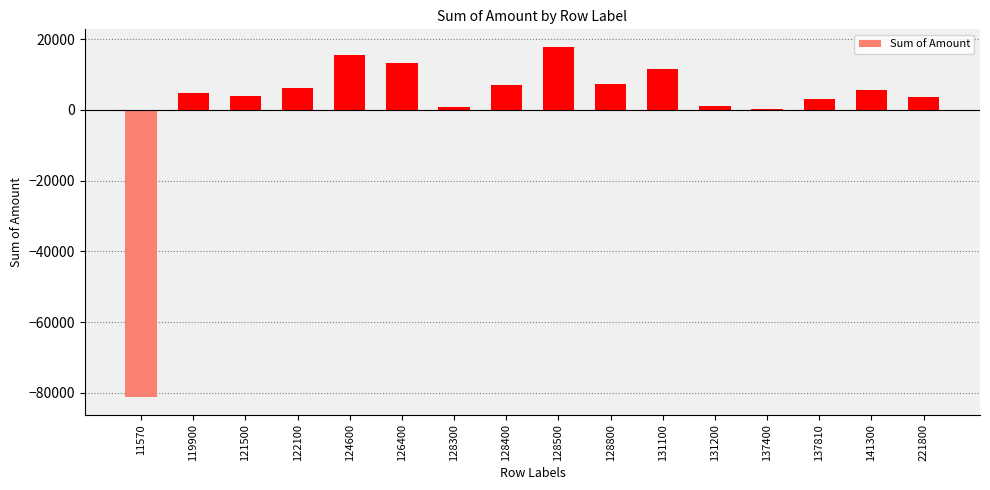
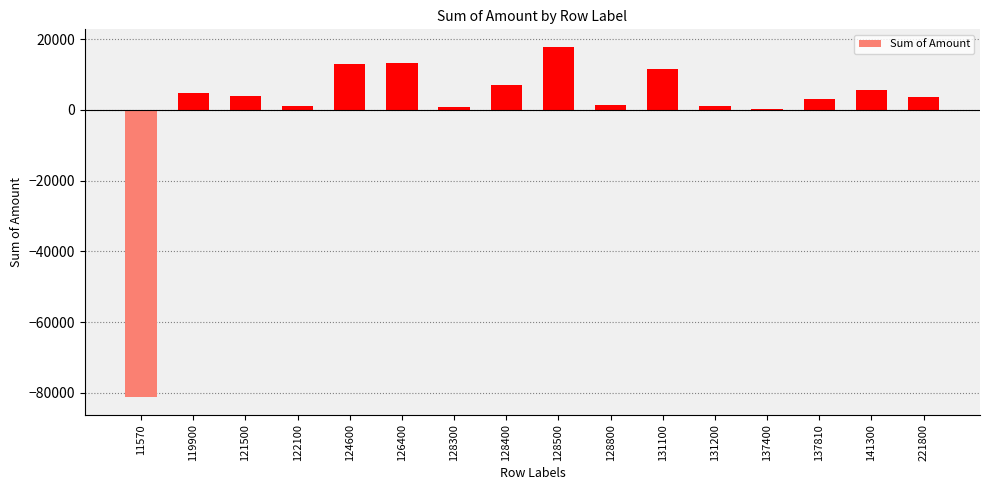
122100: 6000 -> 1000
124600: 16000 -> 13000
128800: 7000 -> 1000
